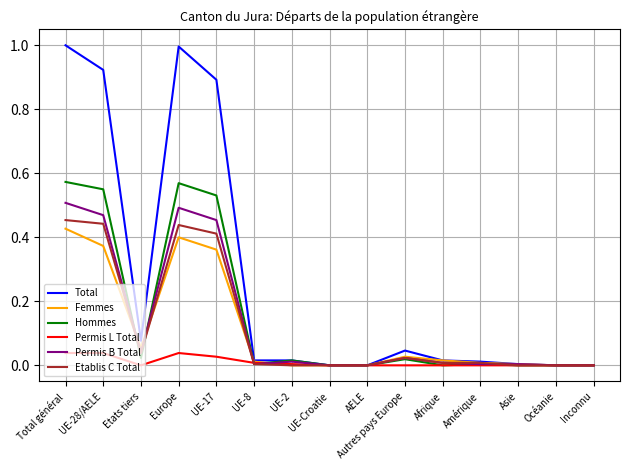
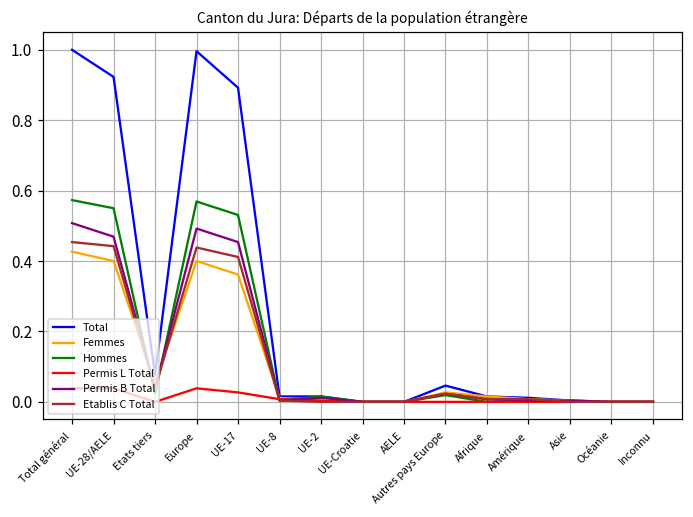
Femmes, UE-28/AELE: 0.37 -> 0.40
